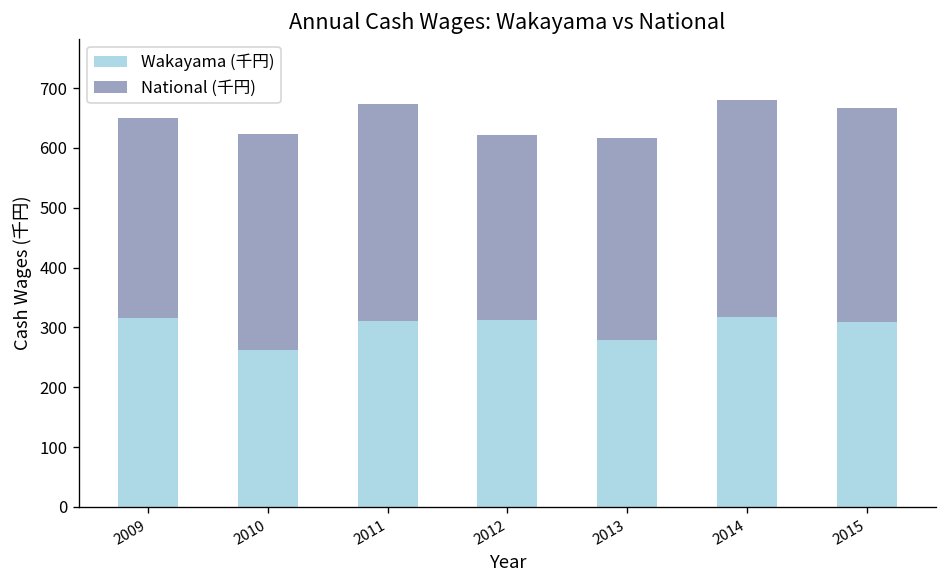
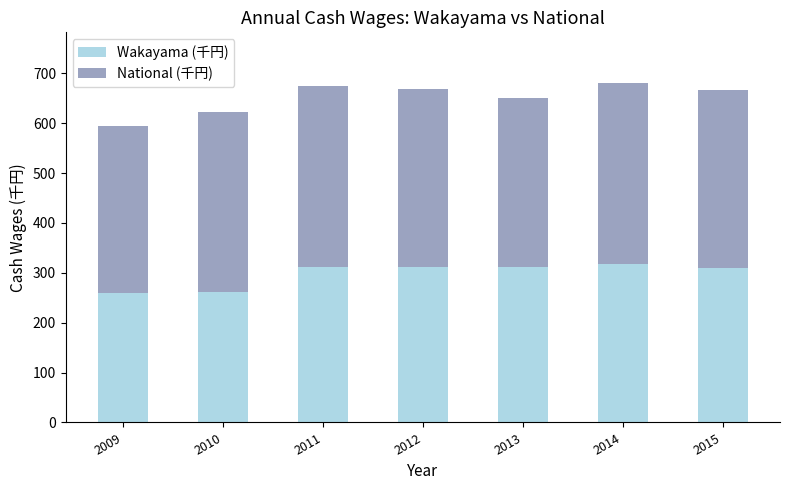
Wakayama (千円), 2009: 320 -> 260
National (千円), 2012: 310 -> 360
Wakayama (千円), 2013: 280 -> 310
